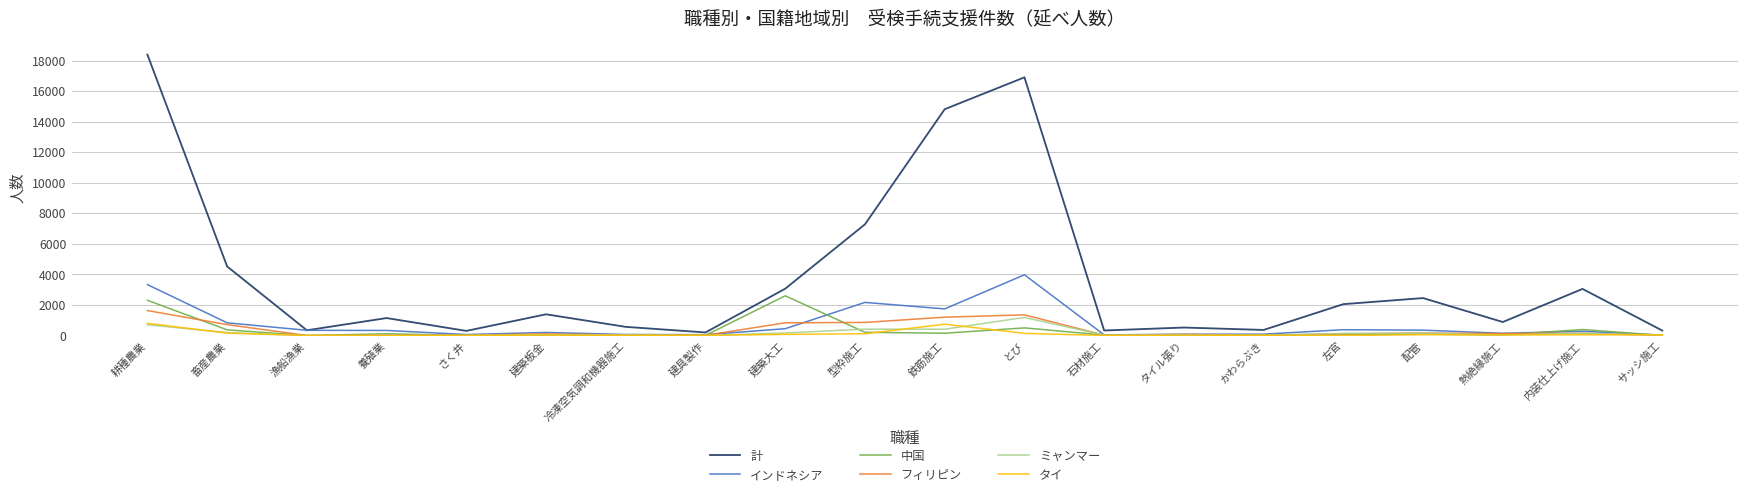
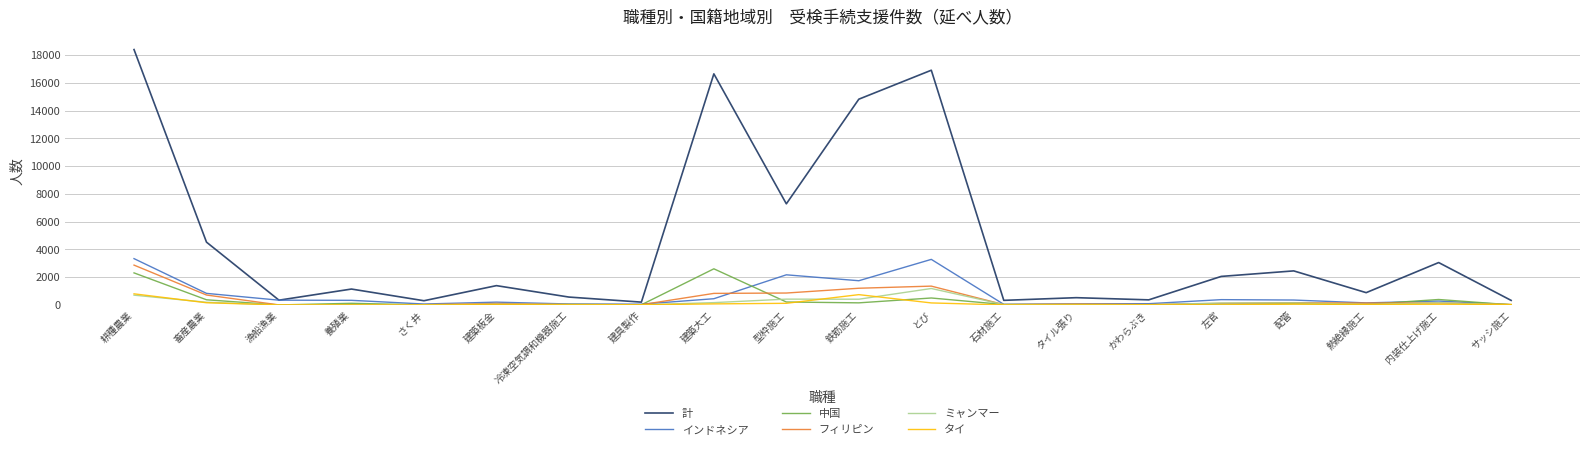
フィリピン, 耕種農業: 1600 -> 2900
計, 建築大工: 3100 -> 16700
インドネシア, とび: 4000 -> 3300
